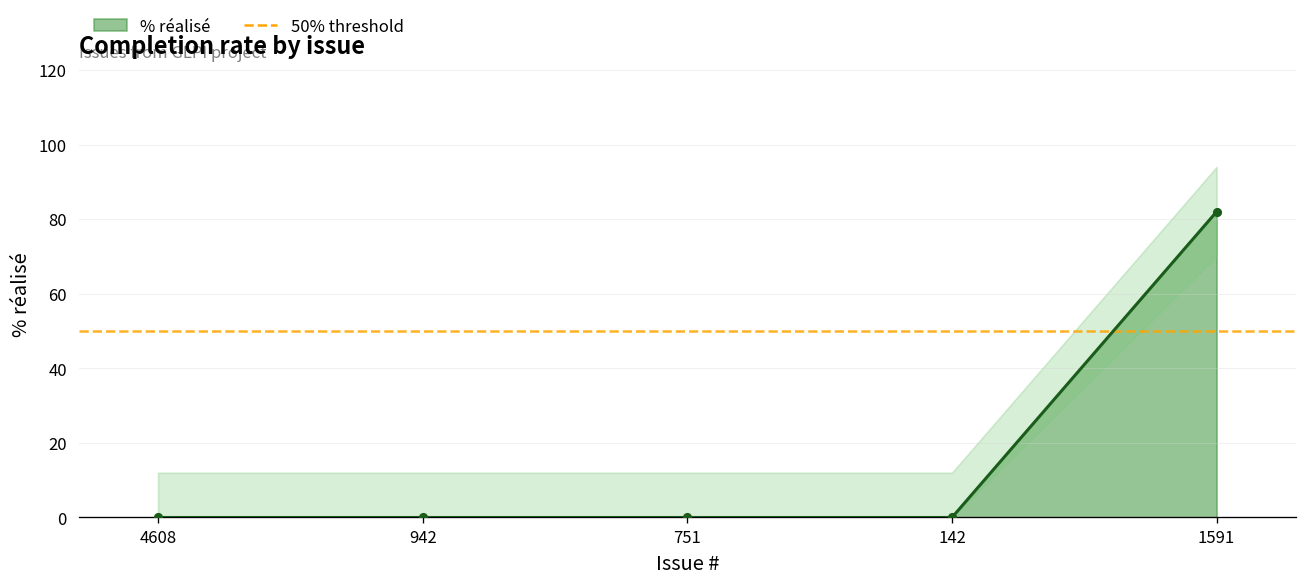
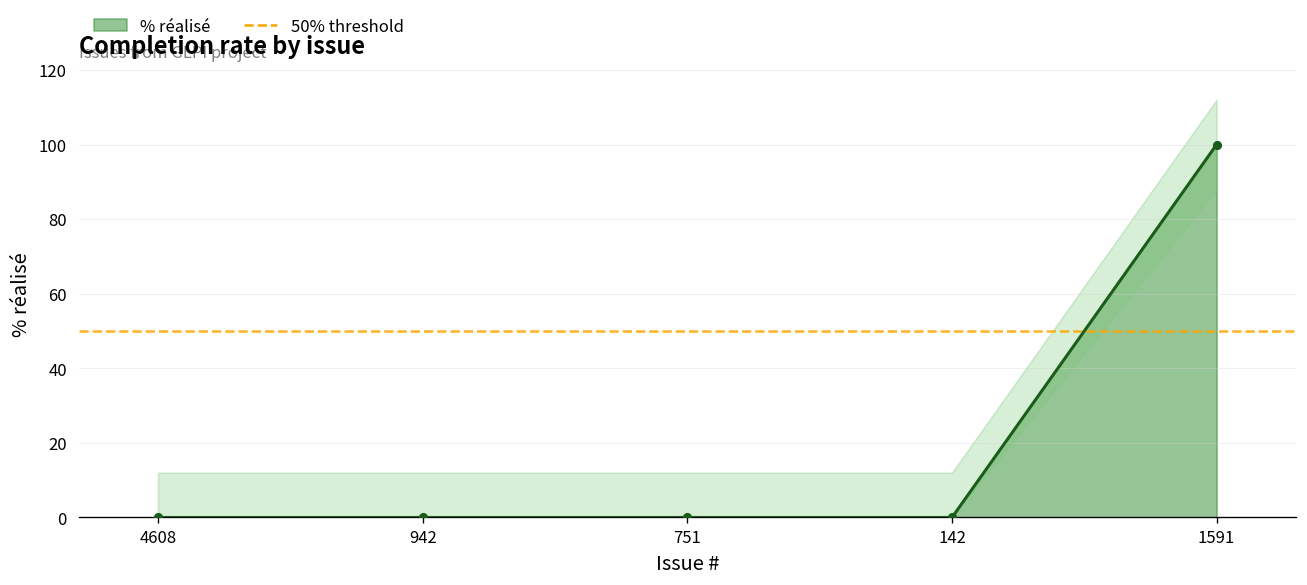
% réalisé, 1591: 82 -> 100
